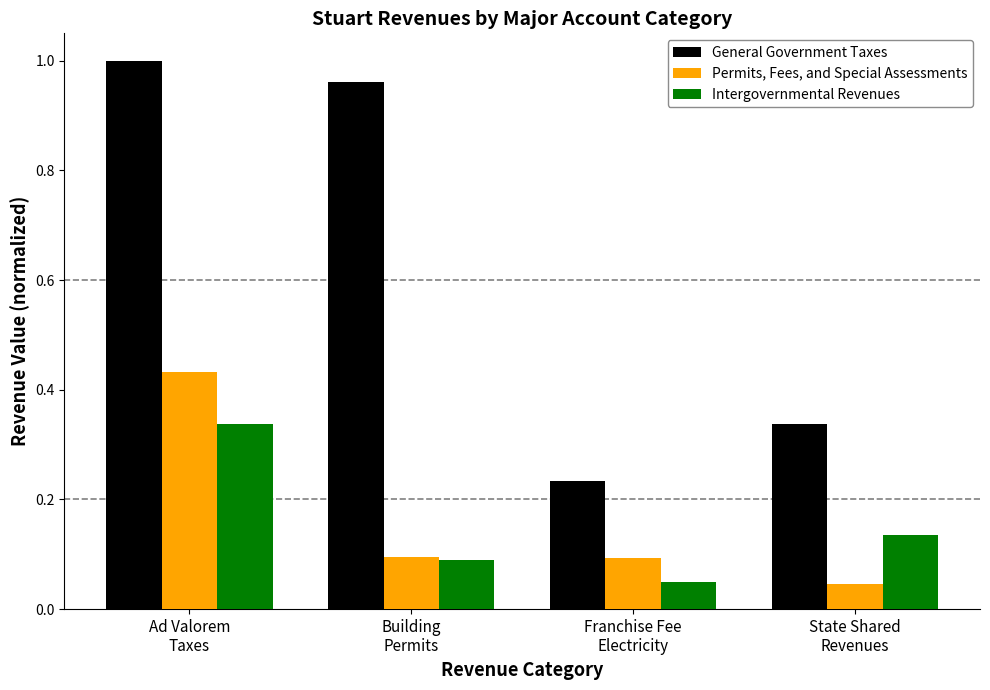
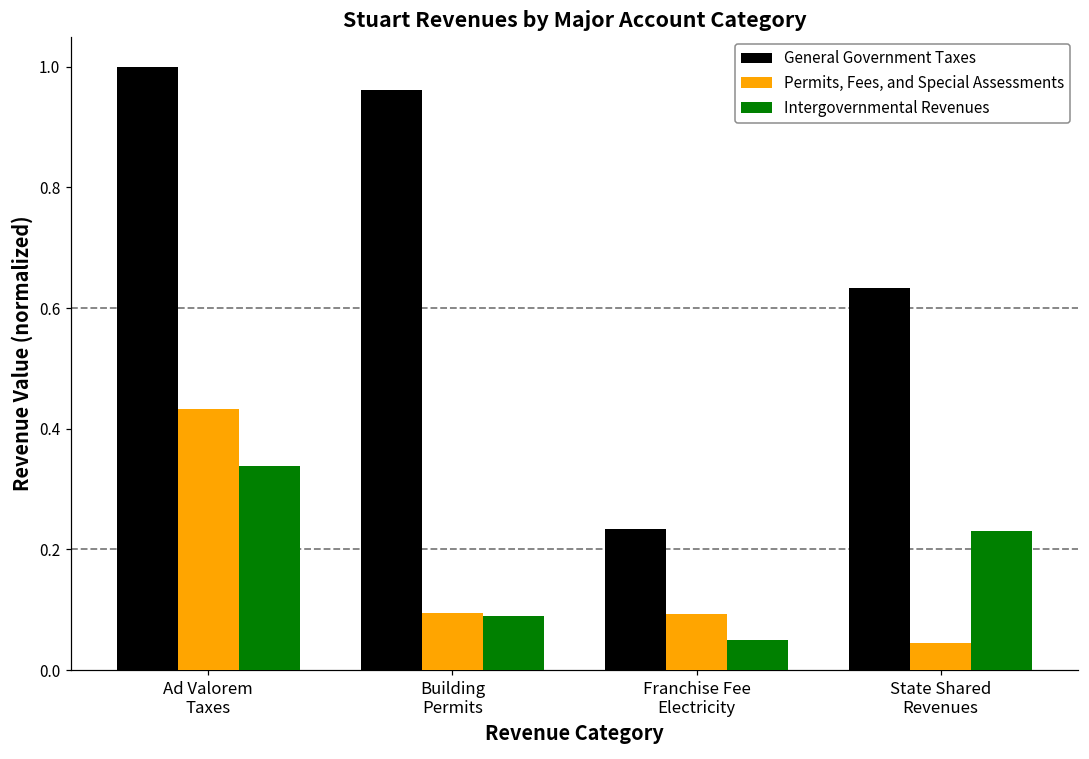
General Government Taxes, State Shared Revenues: 0.34 -> 0.63
Intergovernmental Revenues, State Shared Revenues: 0.14 -> 0.23
